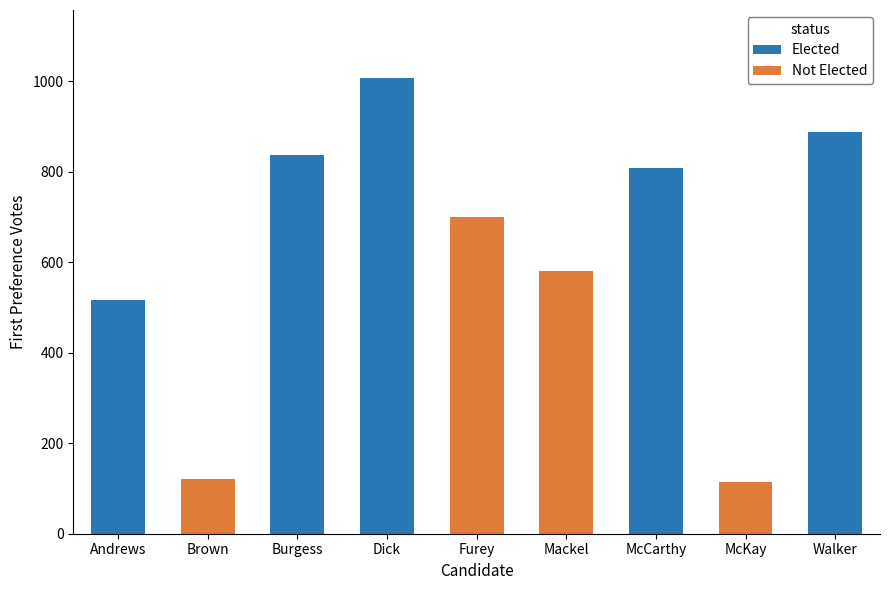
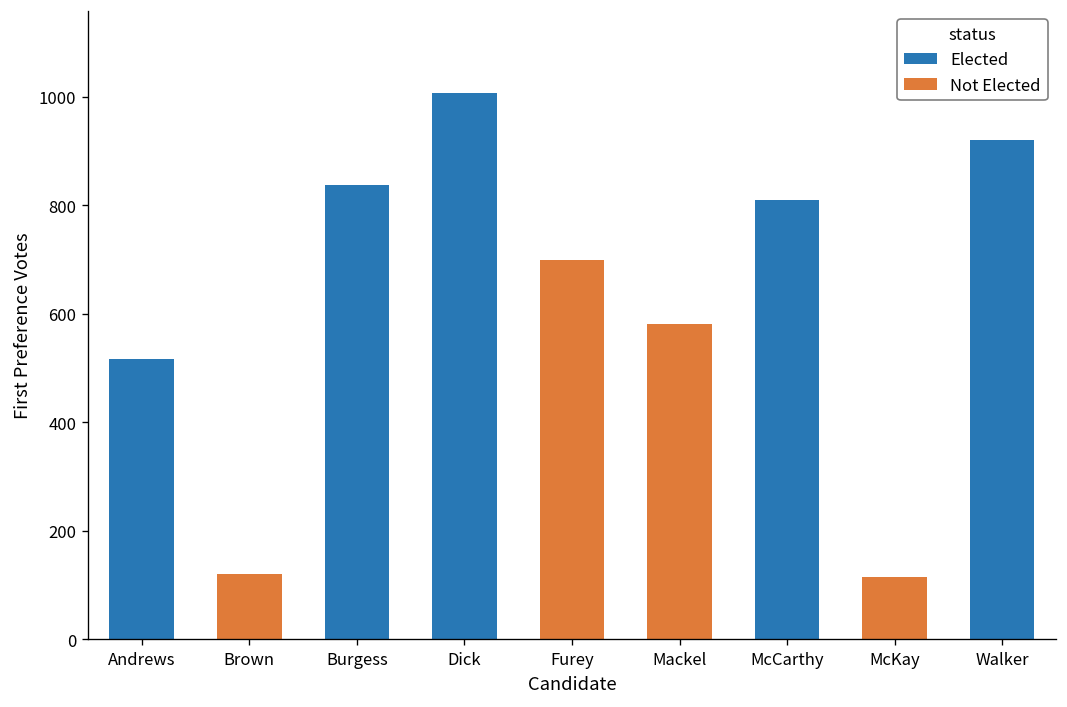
Elected, Walker: 890 -> 920
